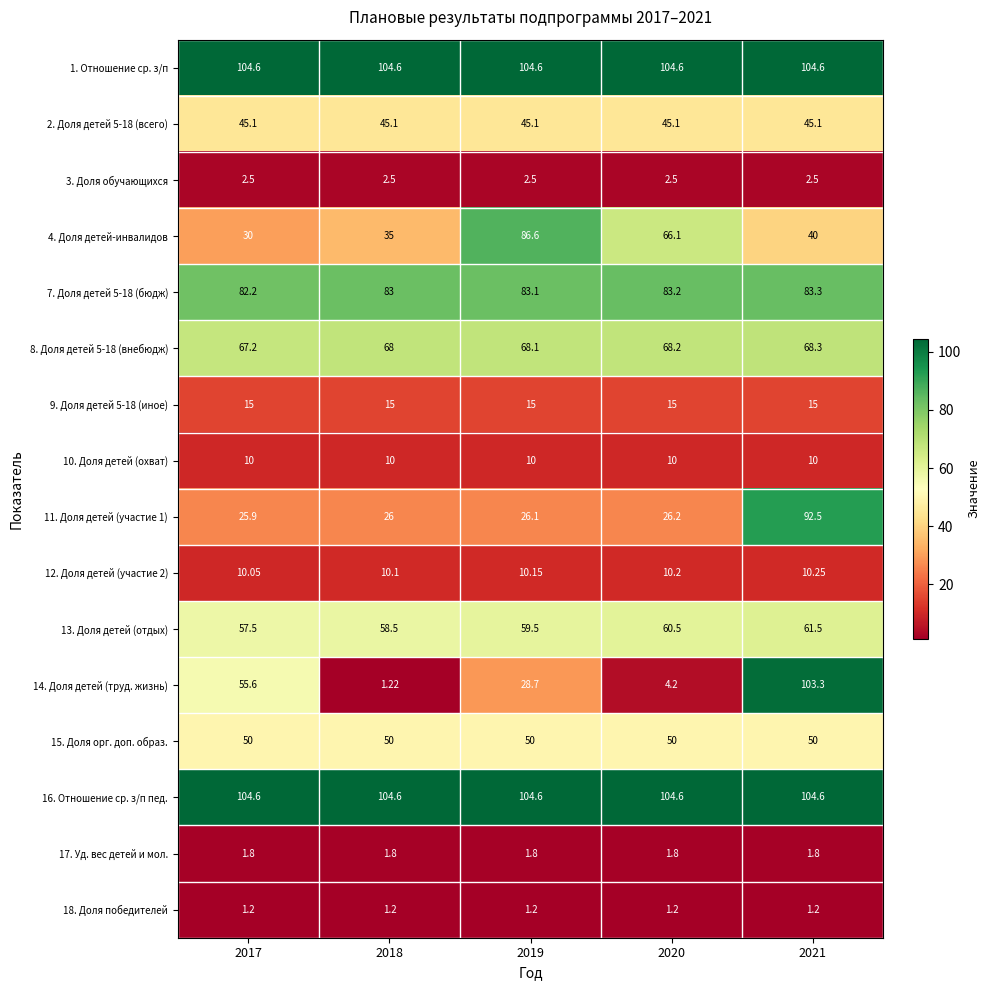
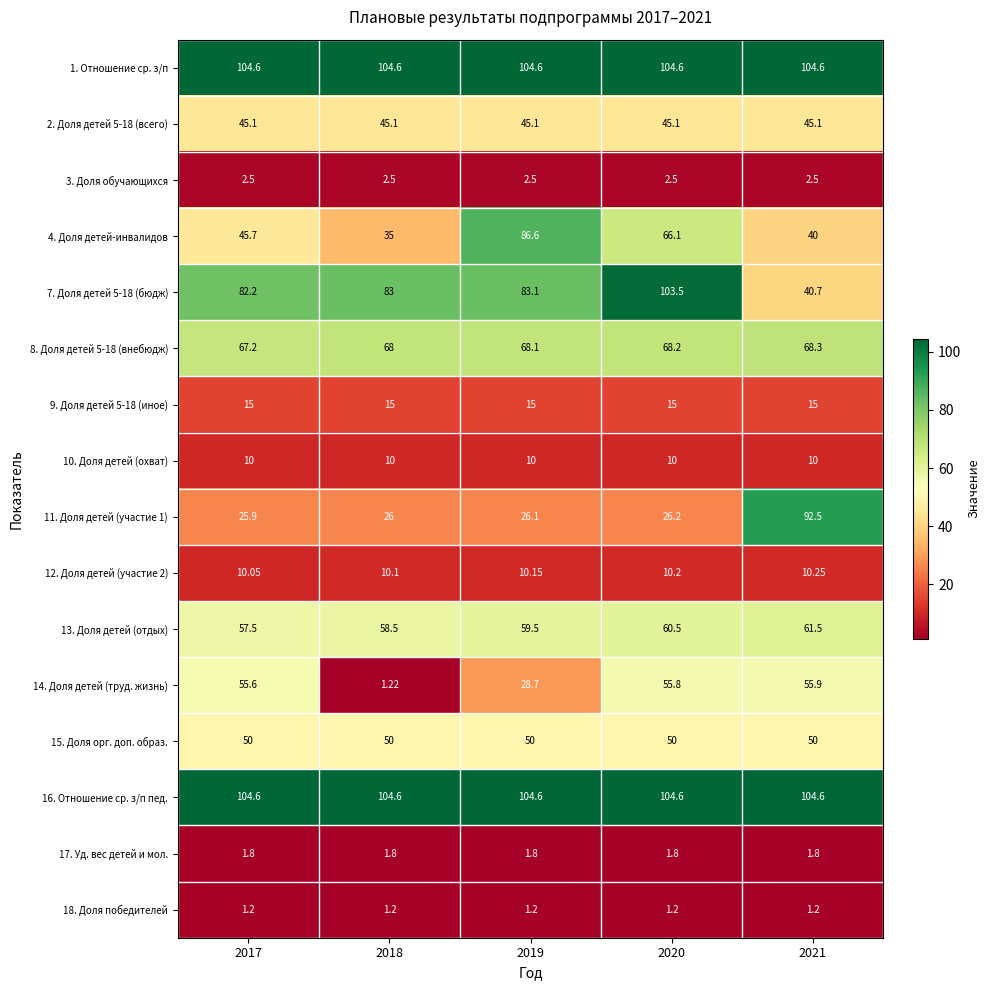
4. Доля детей-инвалидов, 2017: 30 -> 45.7
7. Доля детей 5-18 (бюдж), 2020: 83.2 -> 103.5
7. Доля детей 5-18 (бюдж), 2021: 83.3 -> 40.7
14. Доля детей (труд. жизнь), 2020: 4.2 -> 55.8
14. Доля детей (труд. жизнь), 2021: 103.3 -> 55.9
